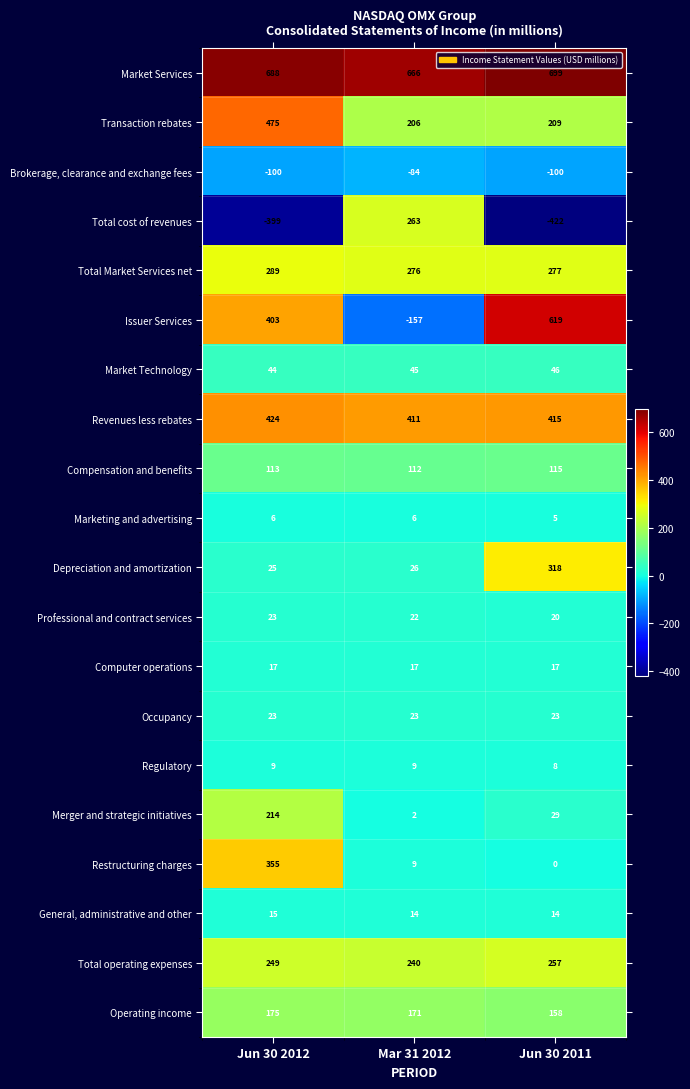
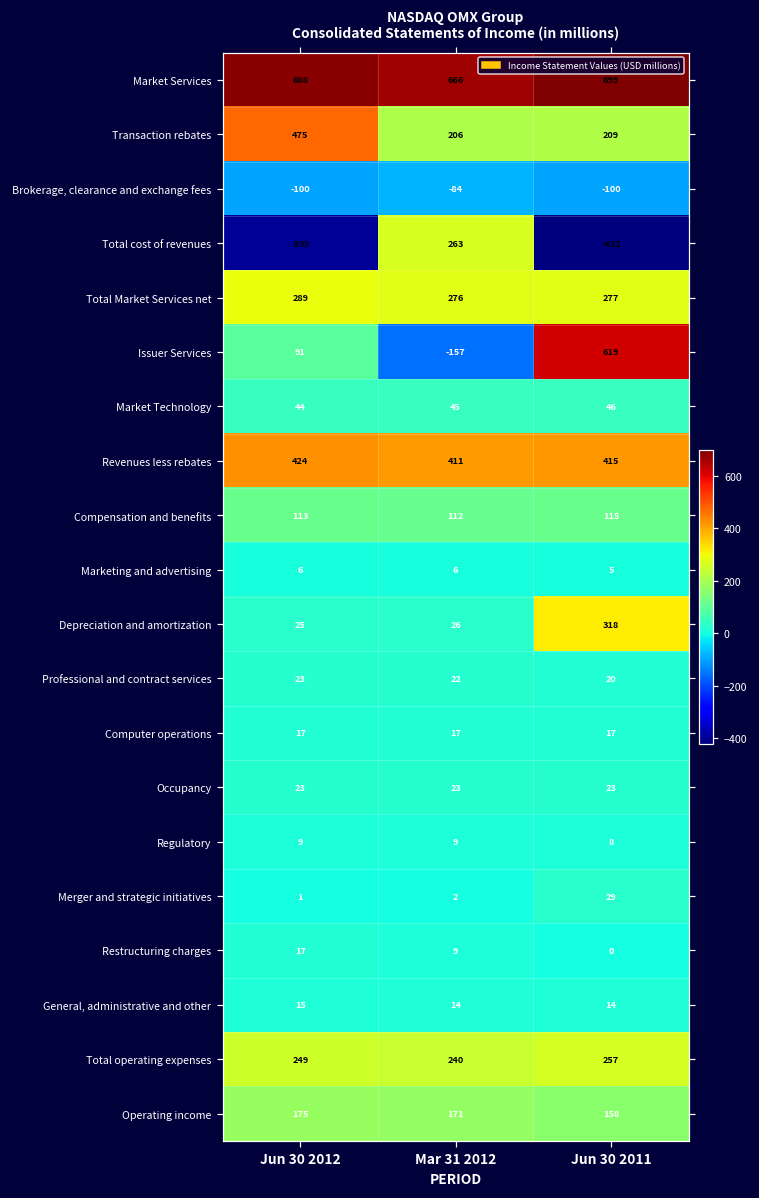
Issuer Services, Jun 30 2012: 403 -> 91
Merger and strategic initiatives, Jun 30 2012: 214 -> 1
Restructuring charges, Jun 30 2012: 355 -> 17
